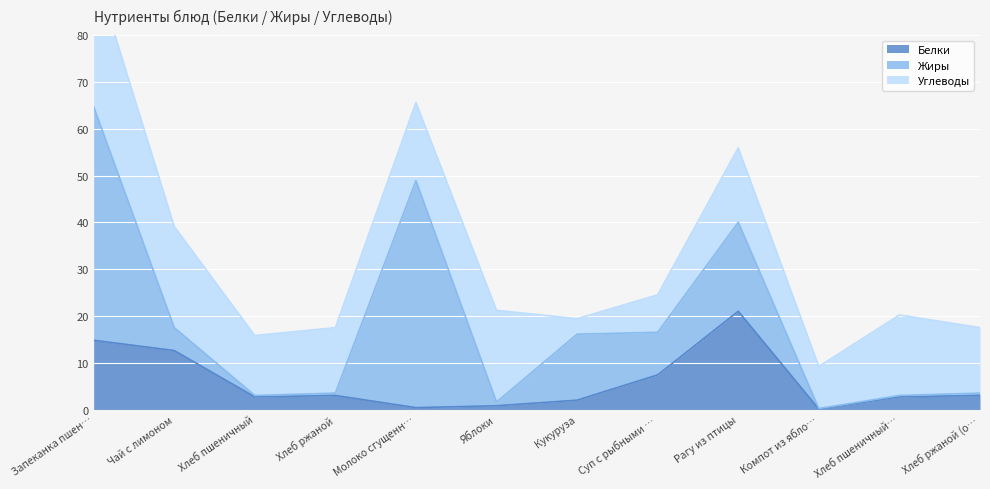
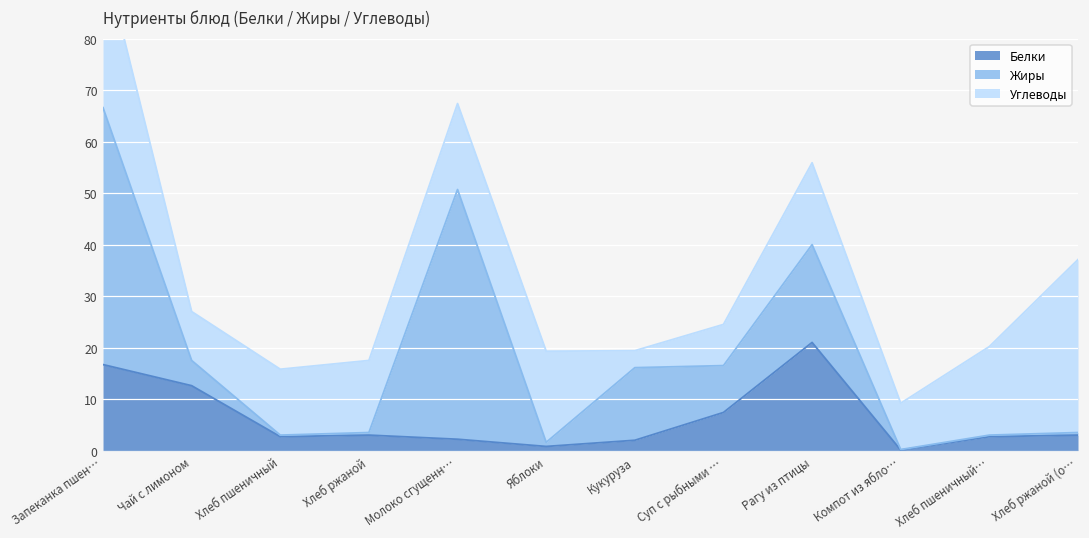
Белки, Запеканка пшен…: 15 -> 17
Углеводы, Чай с лимоном: 22 -> 10
Белки, Молоко сгущенн…: 0 -> 2
Углеводы, Яблоки: 20 -> 18
Углеводы, Хлеб ржаной (о…: 14 -> 34
